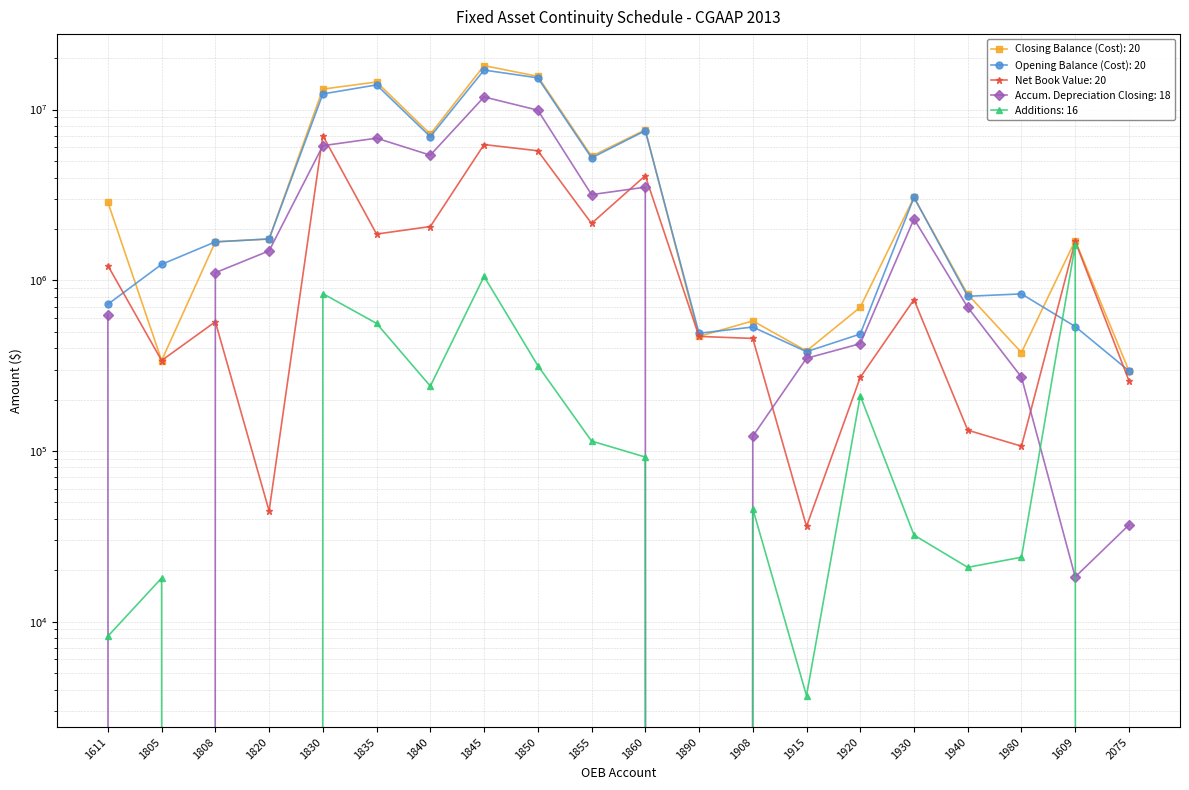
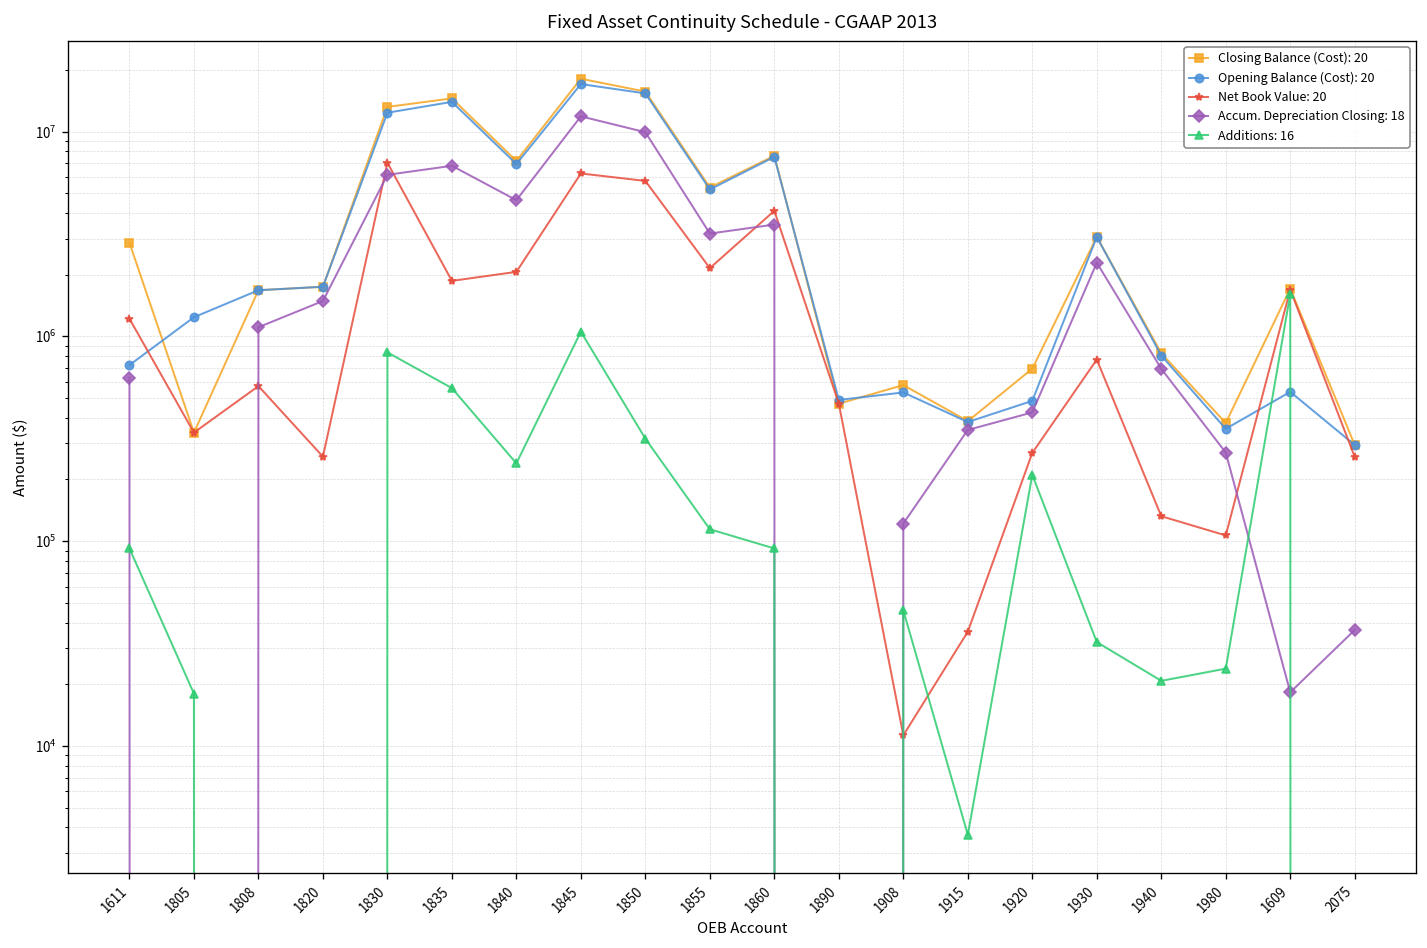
Additions: 16, 1611: 8000 -> 90000
Net Book Value: 20, 1820: 45000 -> 260000
Accum. Depreciation Closing: 18, 1840: 5400000 -> 4600000
Net Book Value: 20, 1908: 460000 -> 11000
Opening Balance (Cost): 20, 1980: 800000 -> 350000
